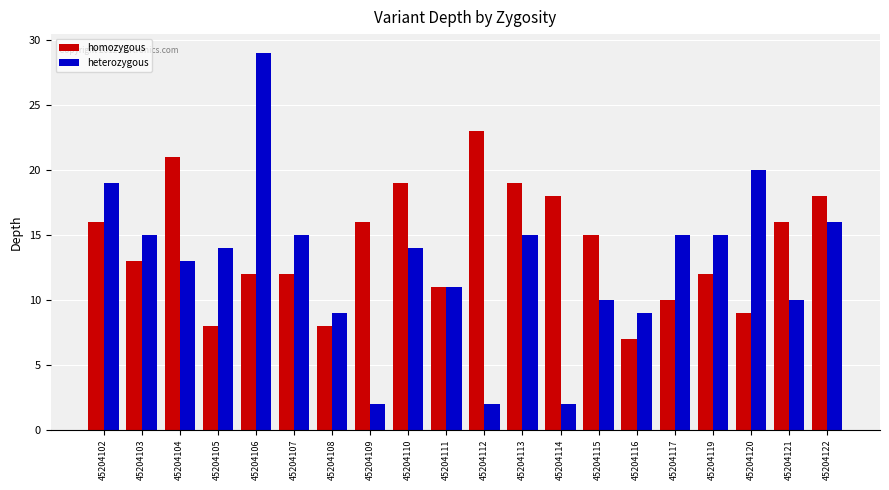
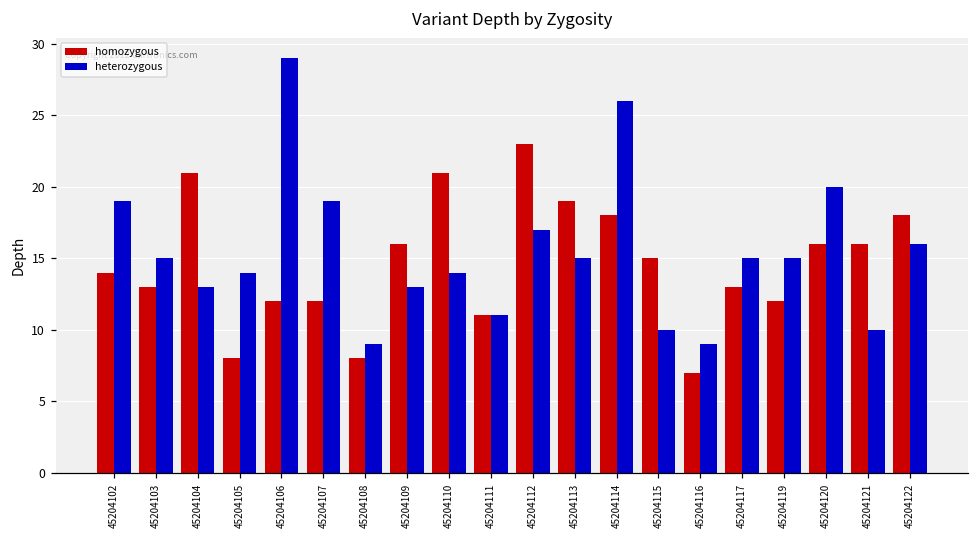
homozygous, 45204102: 16 -> 14
heterozygous, 45204107: 15 -> 19
heterozygous, 45204109: 2 -> 13
homozygous, 45204110: 19 -> 21
heterozygous, 45204112: 2 -> 17
heterozygous, 45204114: 2 -> 26
homozygous, 45204117: 10 -> 13
homozygous, 45204120: 9 -> 16
